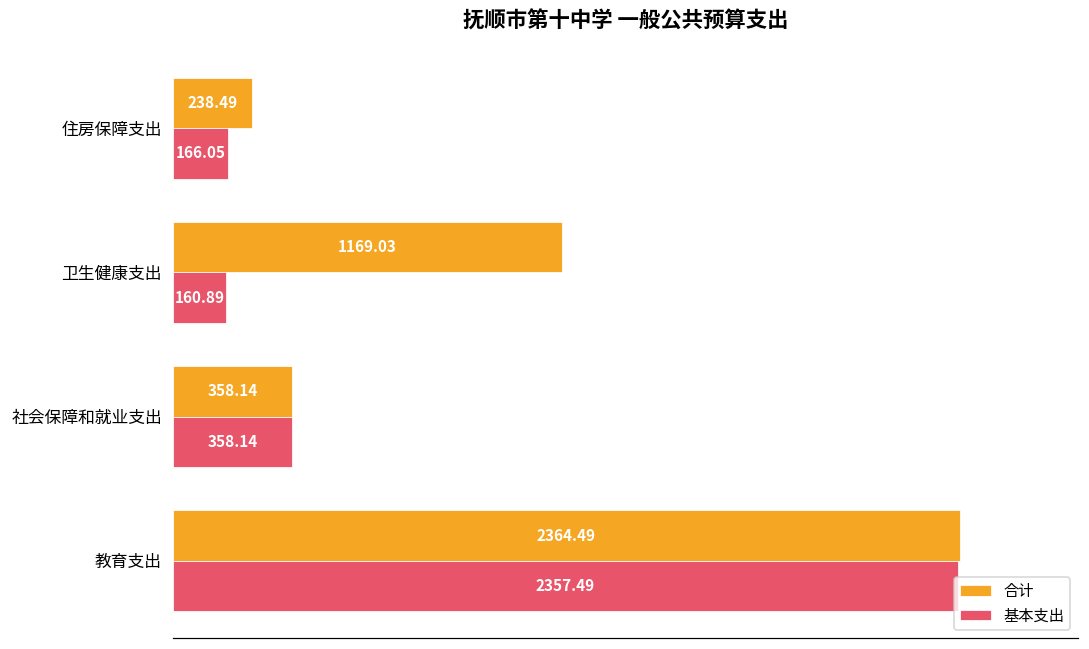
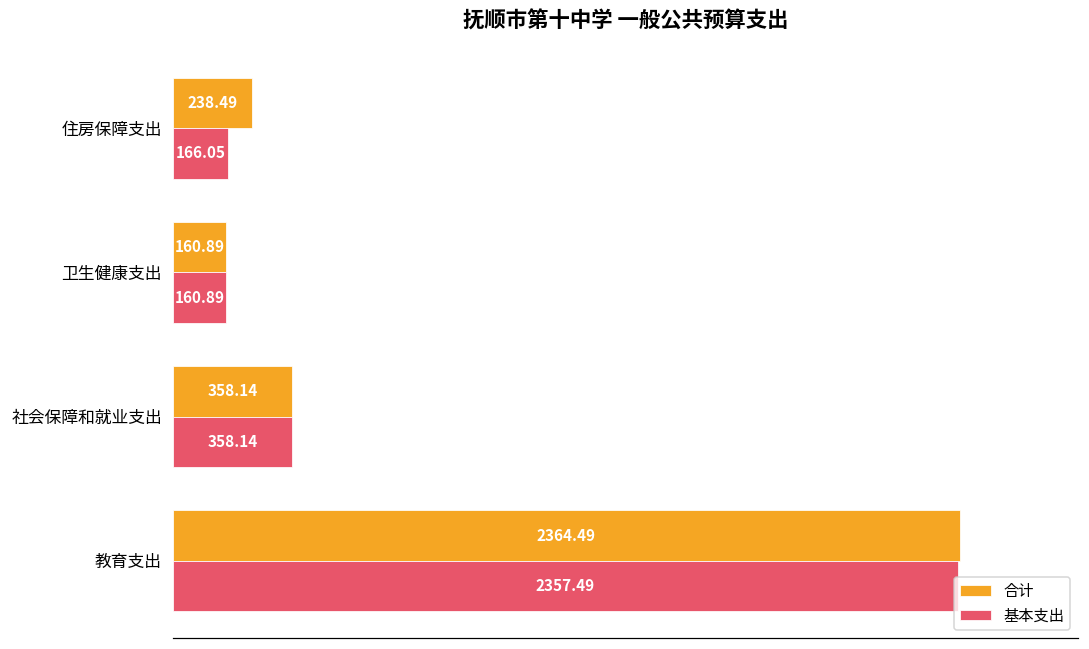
合计, 卫生健康支出: 1169.03 -> 160.89
